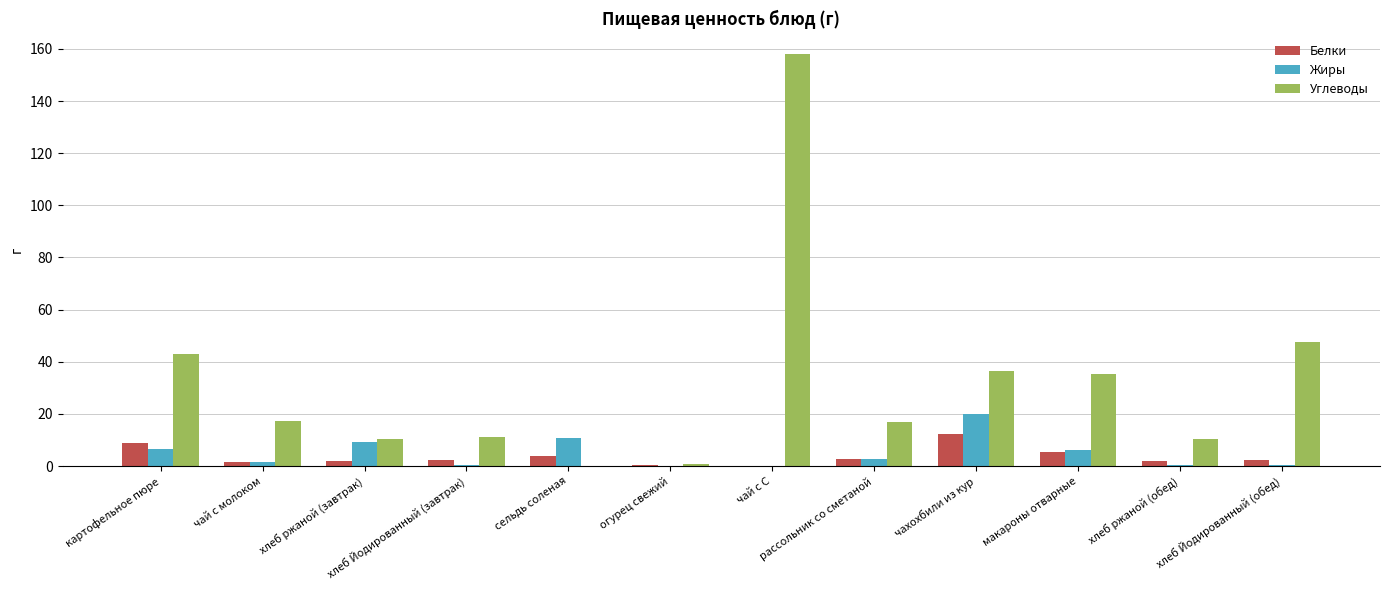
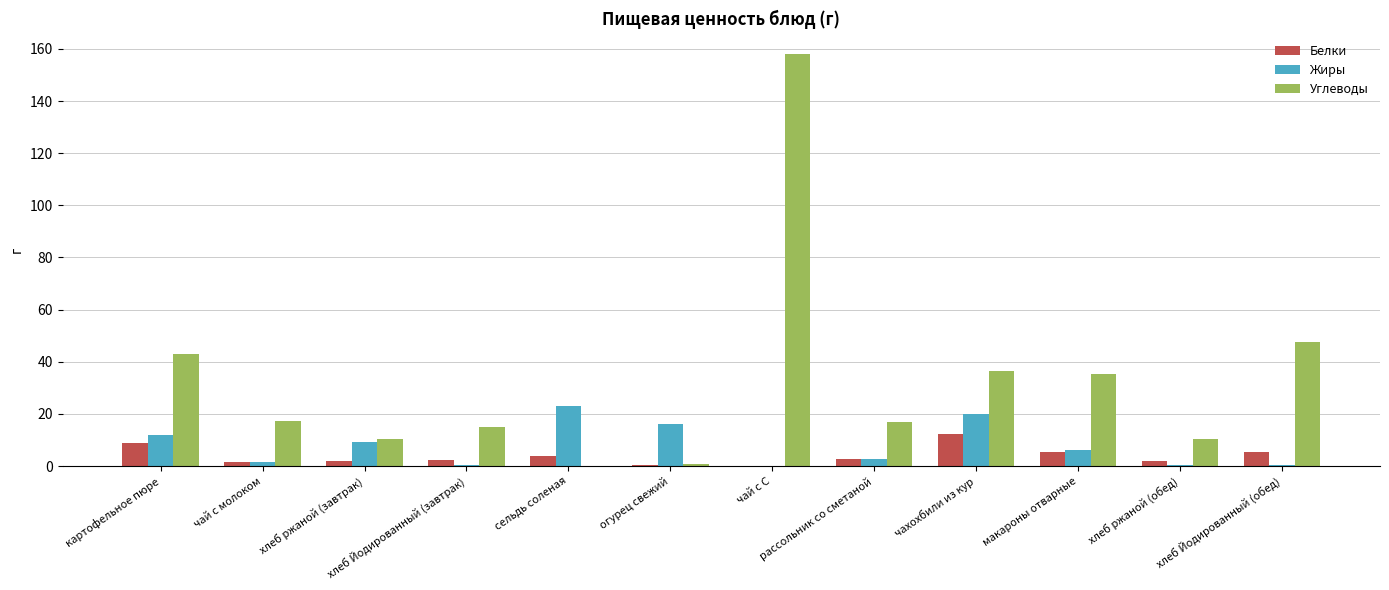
Жиры, картофельное пюре: 7 -> 12
Углеводы, хлеб Йодированный (завтрак): 11 -> 15
Жиры, сельдь соленая: 11 -> 23
Жиры, огурец свежий: 0 -> 16
Белки, хлеб Йодированный (обед): 2 -> 6
